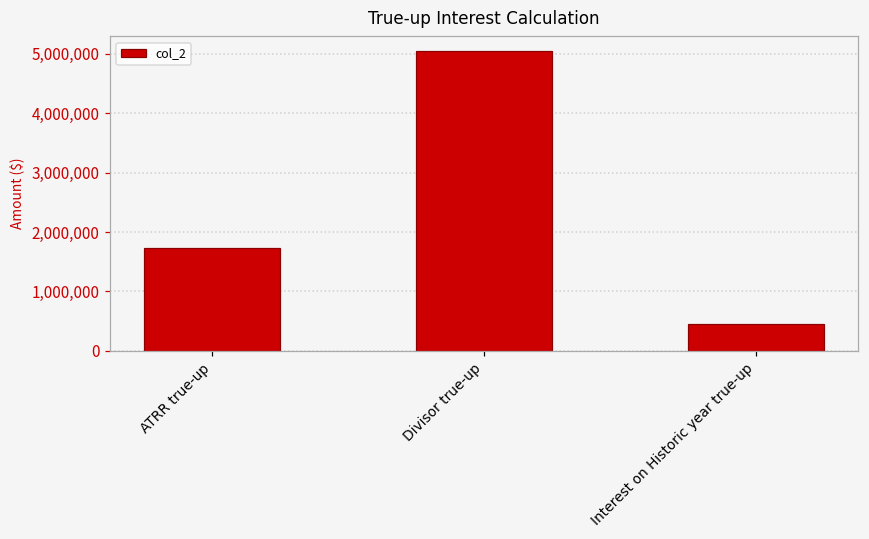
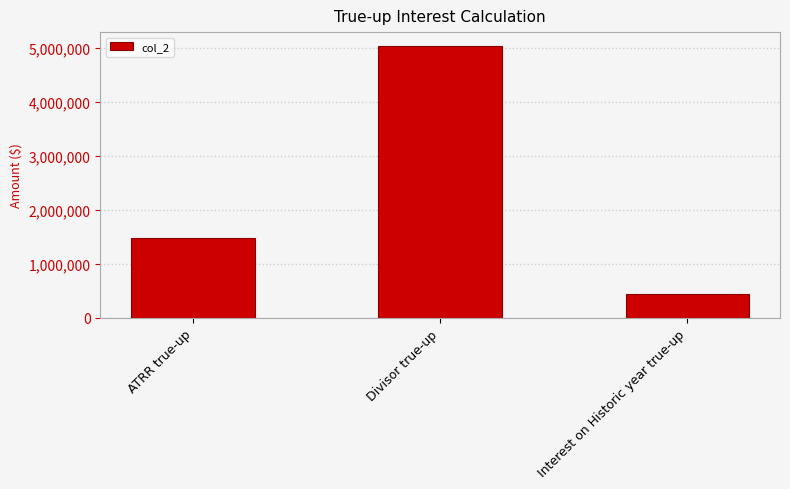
ATRR true-up: 1,700,000 -> 1,500,000
